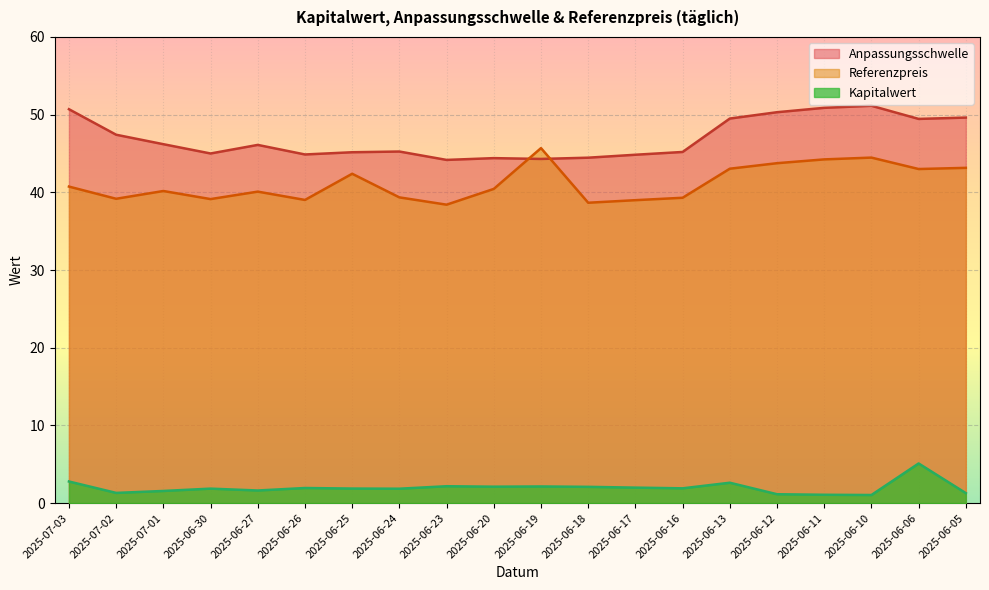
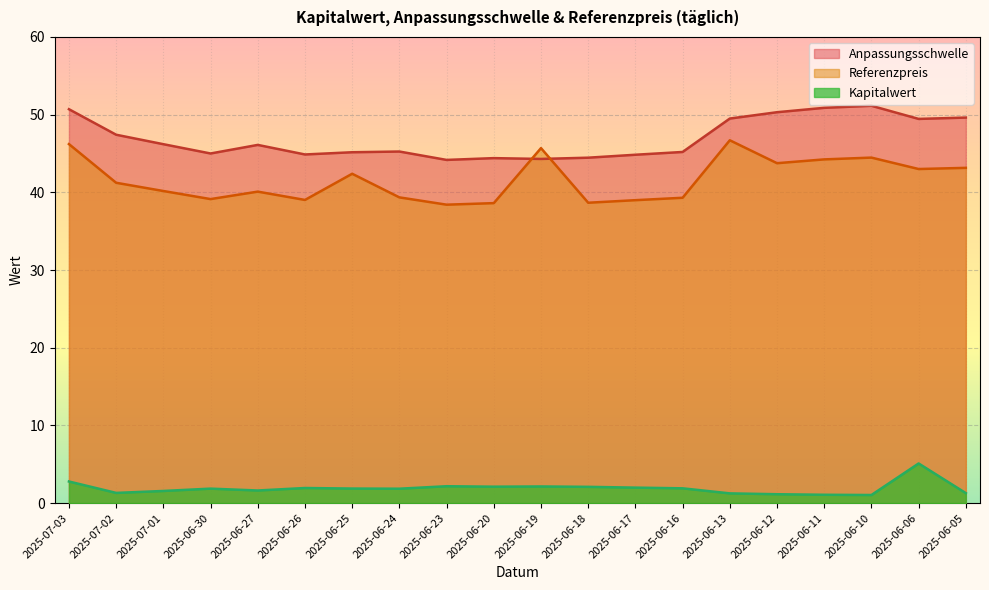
Referenzpreis, 2025-07-03: 41 -> 46
Referenzpreis, 2025-07-02: 39 -> 41
Referenzpreis, 2025-06-20: 40 -> 39
Referenzpreis, 2025-06-13: 43 -> 47
Kapitalwert, 2025-06-13: 3 -> 1
